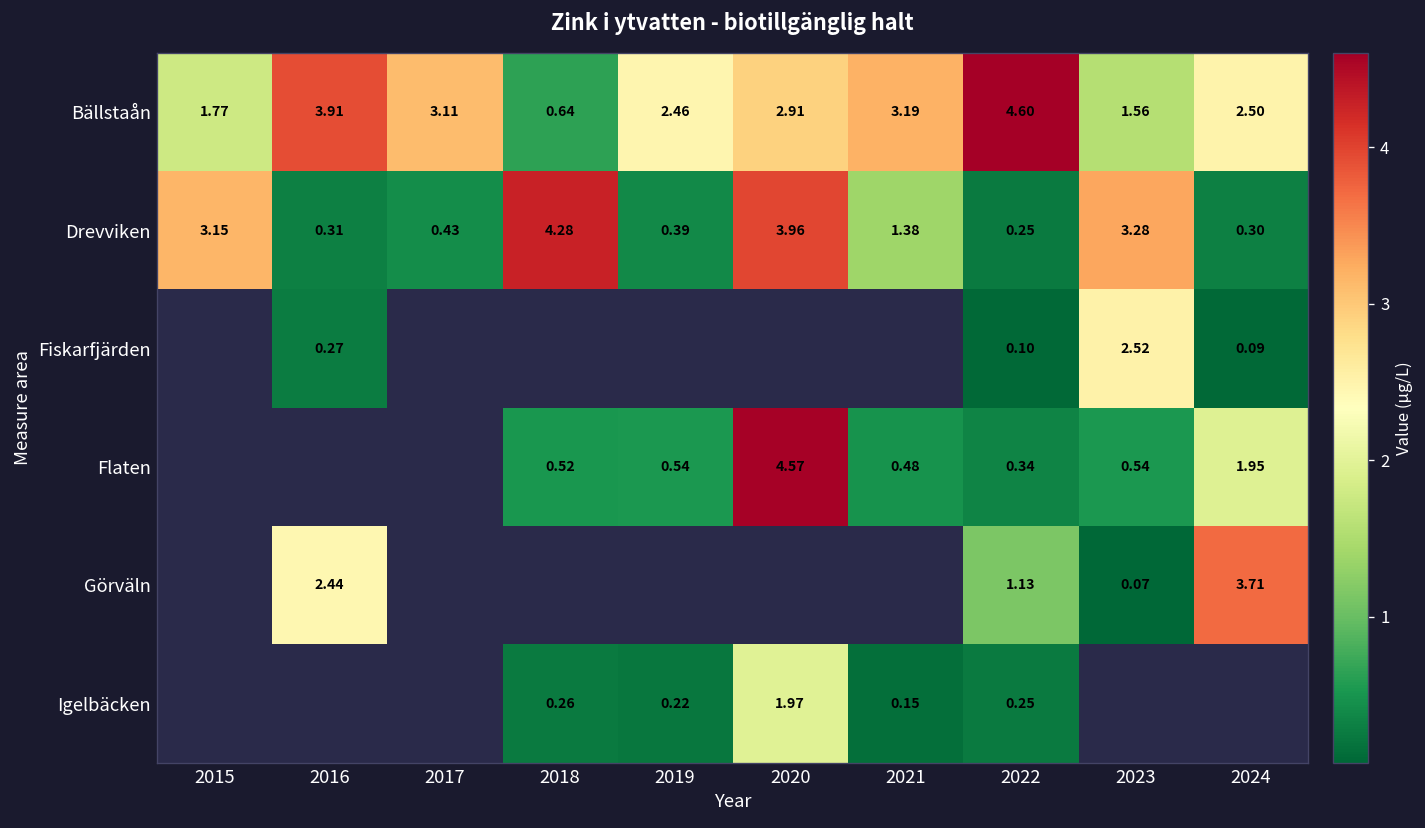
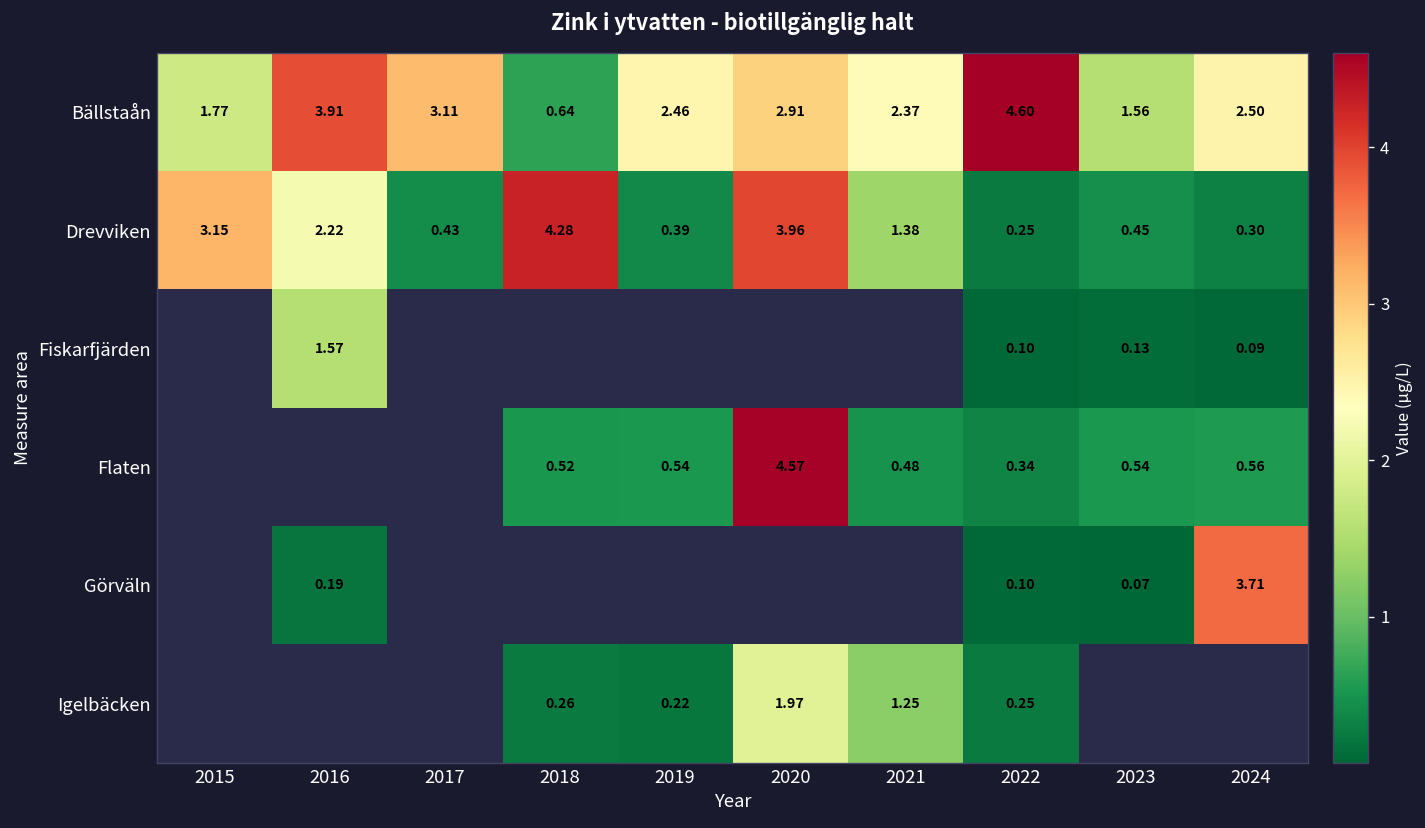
Bällstaån, 2021: 3.19 -> 2.37
Drevviken, 2016: 0.31 -> 2.22
Drevviken, 2023: 3.28 -> 0.45
Fiskarfjärden, 2016: 0.27 -> 1.57
Fiskarfjärden, 2023: 2.52 -> 0.13
Flaten, 2024: 1.95 -> 0.56
Görväln, 2016: 2.44 -> 0.19
Görväln, 2022: 1.13 -> 0.10
Igelbäcken, 2021: 0.15 -> 1.25
